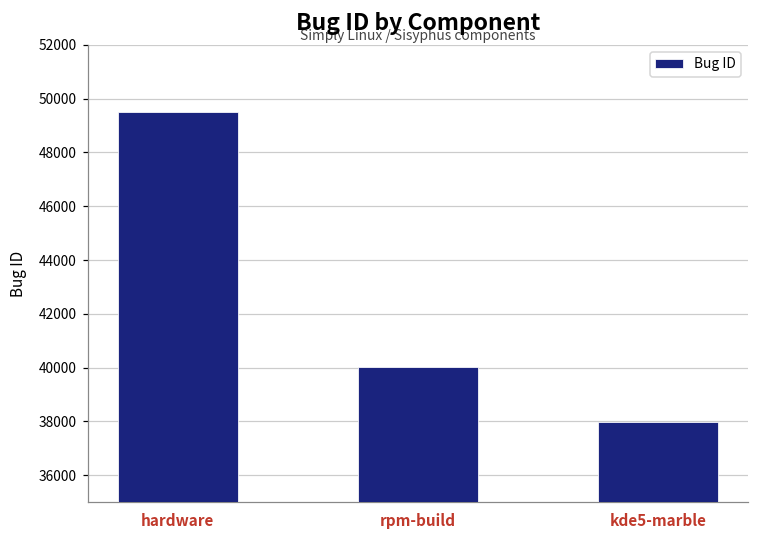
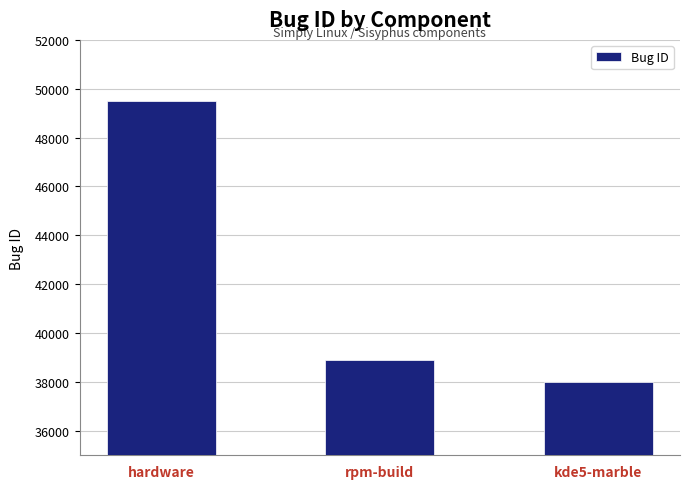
rpm-build: 40000 -> 38900
